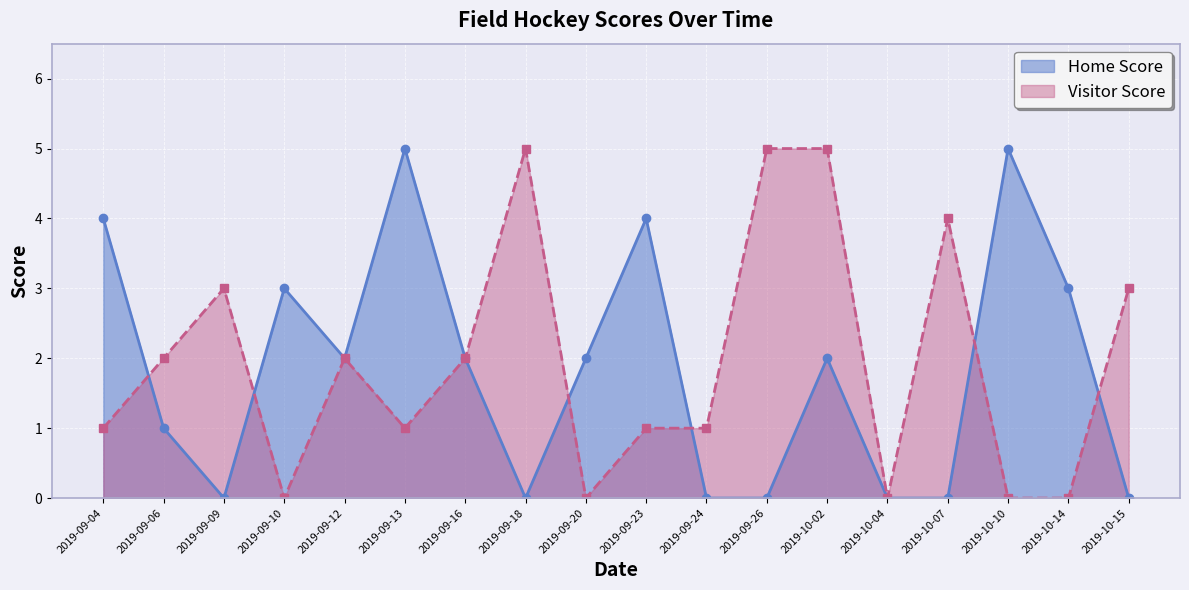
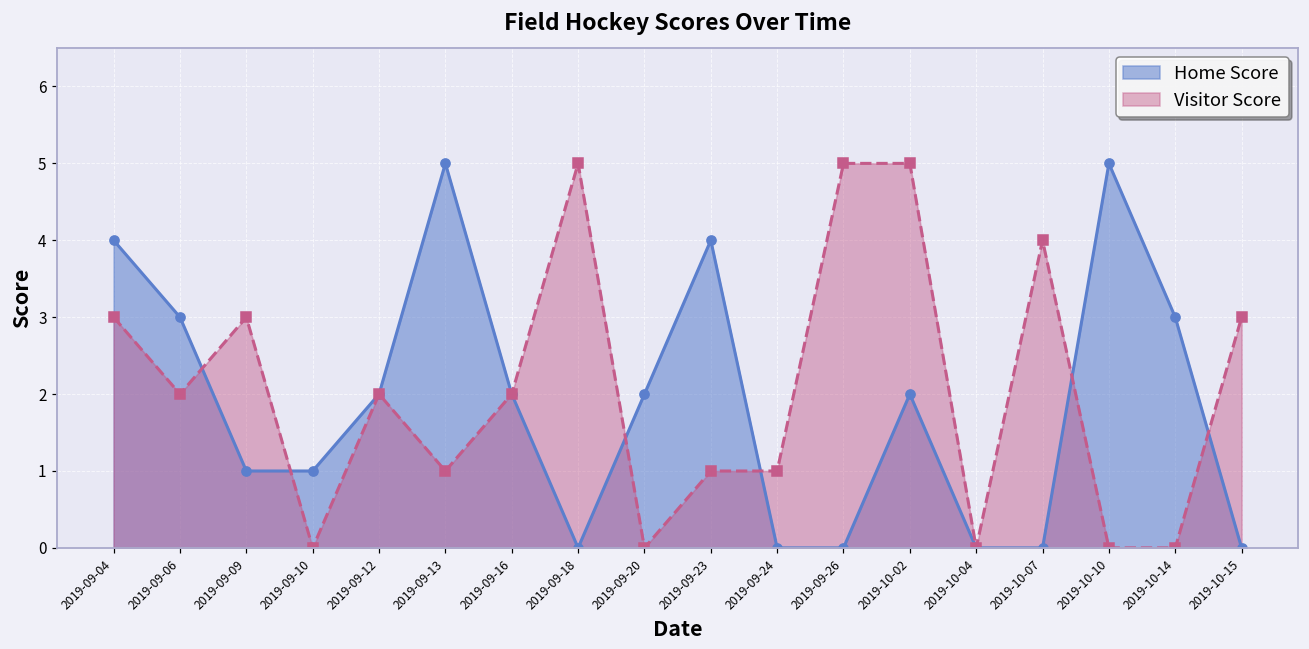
Visitor Score, 2019-09-04: 1 -> 3
Home Score, 2019-09-06: 1 -> 3
Home Score, 2019-09-09: 0 -> 1
Home Score, 2019-09-10: 3 -> 1
